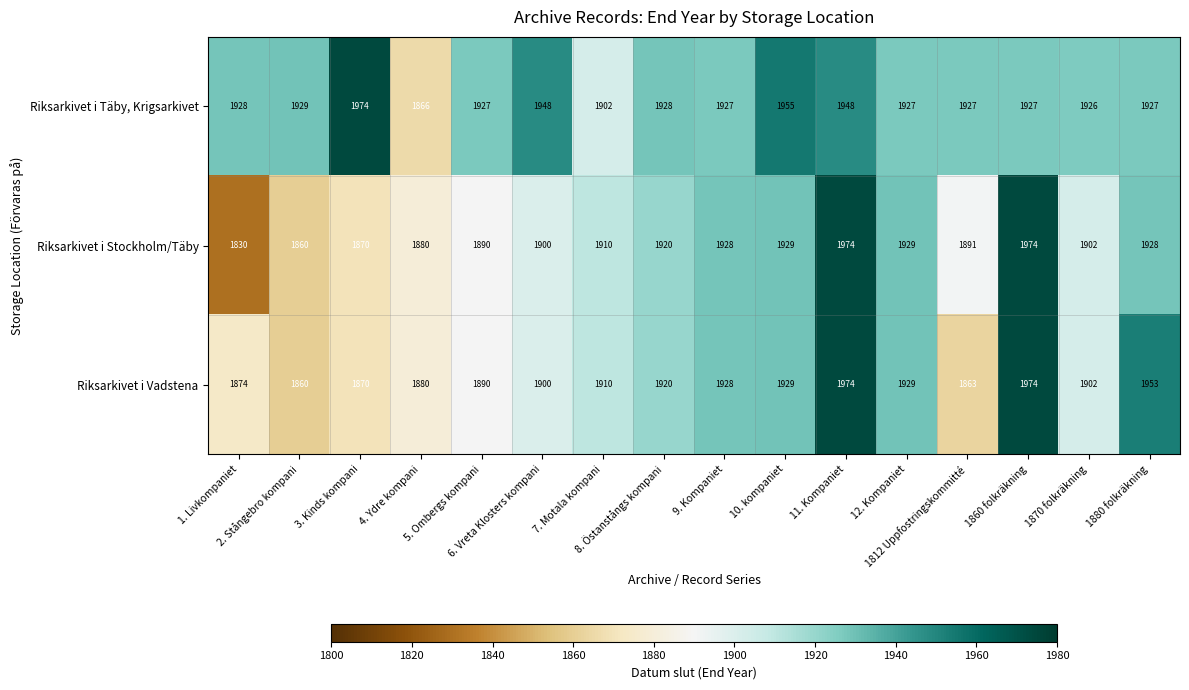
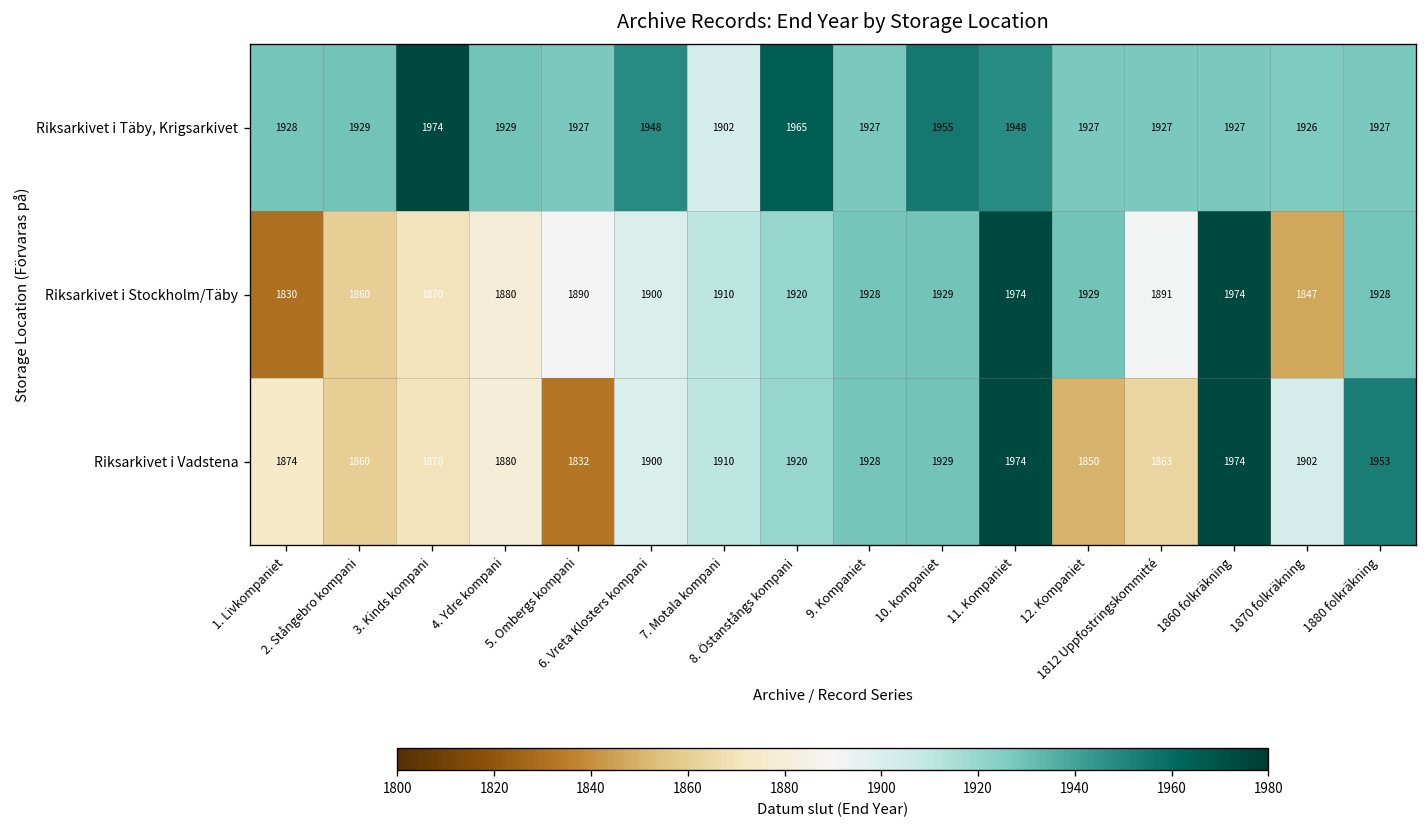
Riksarkivet i Täby, Krigsarkivet, 4. Ydre kompani: 1866 -> 1929
Riksarkivet i Täby, Krigsarkivet, 8. Östanstångs kompani: 1928 -> 1965
Riksarkivet i Stockholm/Täby, 1870 folkräkning: 1902 -> 1847
Riksarkivet i Vadstena, 5. Ombergs kompani: 1890 -> 1832
Riksarkivet i Vadstena, 12. Kompaniet: 1929 -> 1850
